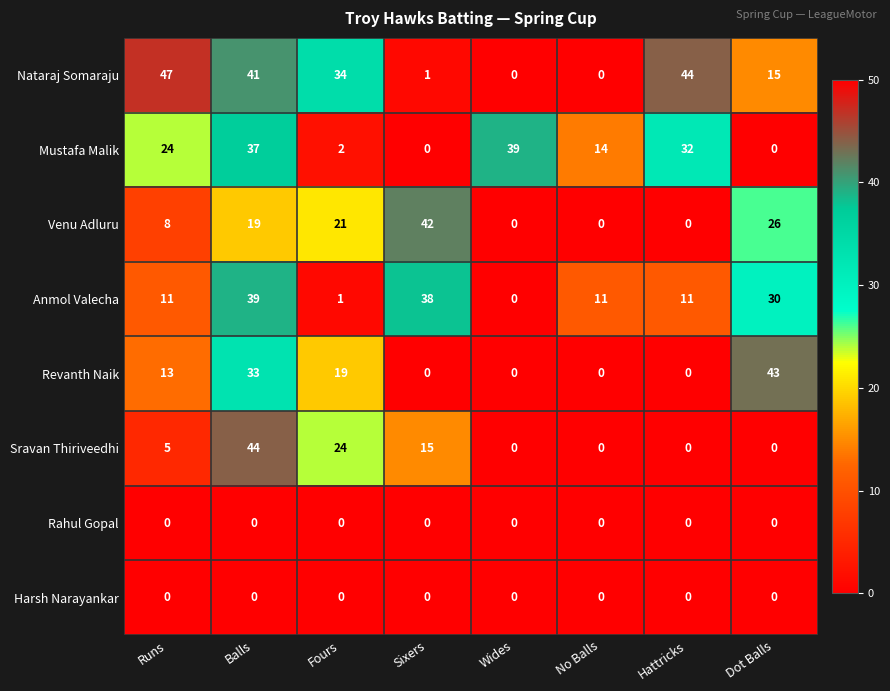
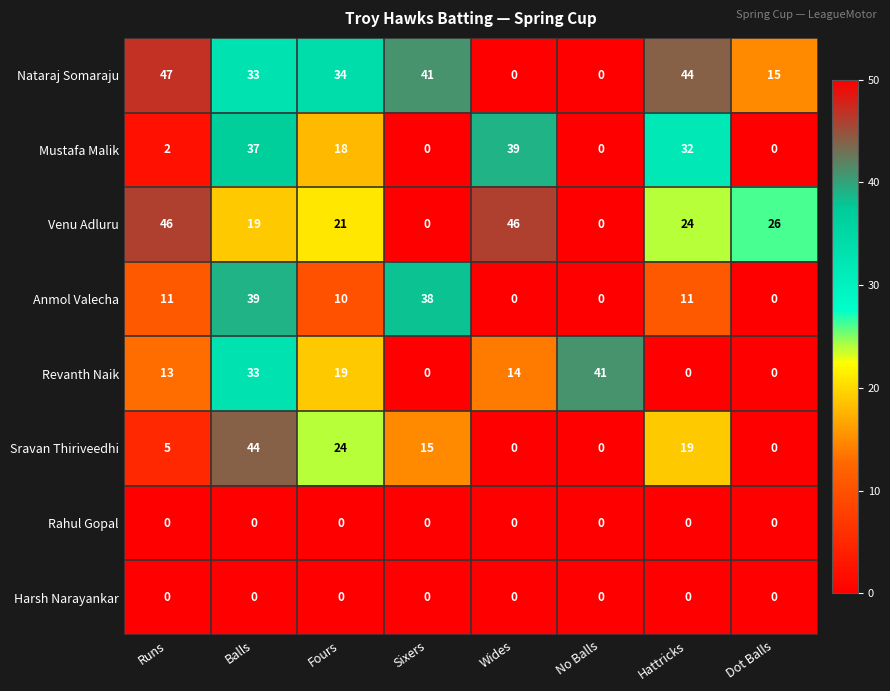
Nataraj Somaraju, Balls: 41 -> 33
Nataraj Somaraju, Sixers: 1 -> 41
Mustafa Malik, Runs: 24 -> 2
Mustafa Malik, Fours: 2 -> 18
Mustafa Malik, No Balls: 14 -> 0
Venu Adluru, Runs: 8 -> 46
Venu Adluru, Sixers: 42 -> 0
Venu Adluru, Wides: 0 -> 46
Venu Adluru, Hattricks: 0 -> 24
Anmol Valecha, Fours: 1 -> 10
Anmol Valecha, No Balls: 11 -> 0
Anmol Valecha, Dot Balls: 30 -> 0
Revanth Naik, Wides: 0 -> 14
Revanth Naik, No Balls: 0 -> 41
Revanth Naik, Dot Balls: 43 -> 0
Sravan Thiriveedhi, Hattricks: 0 -> 19
